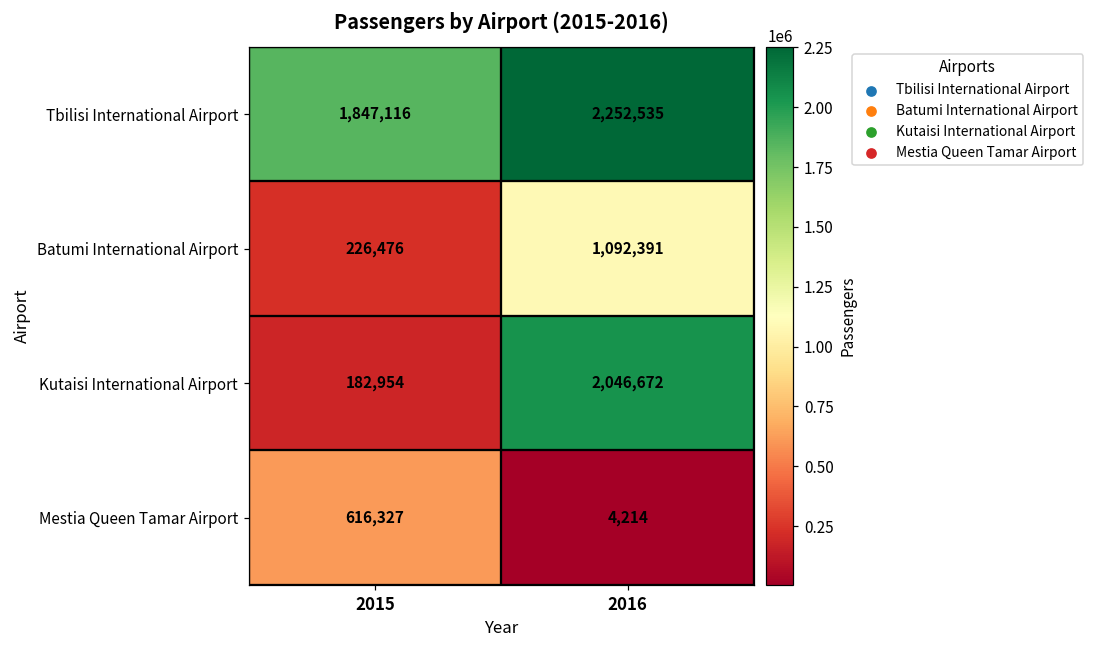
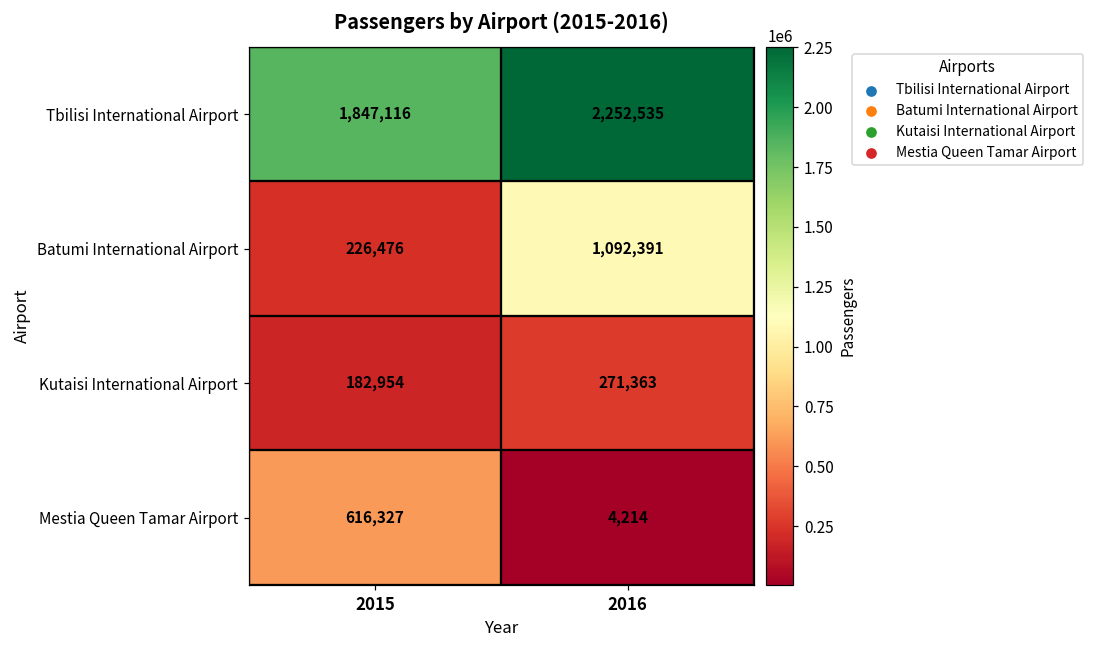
Kutaisi International Airport, 2016: 2,046,672 -> 271,363
